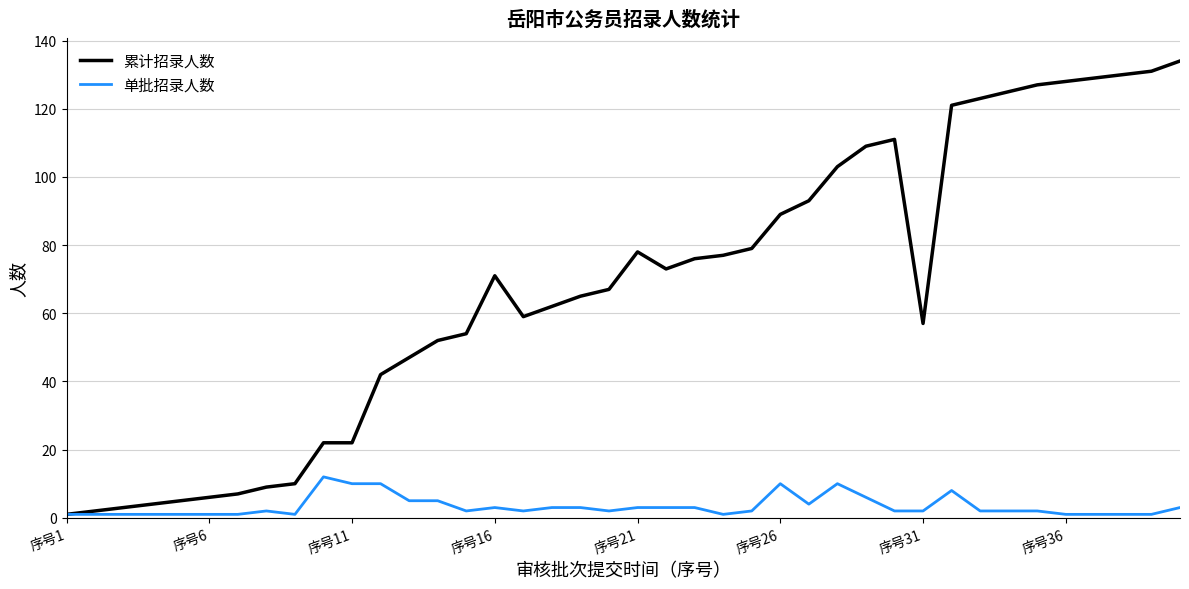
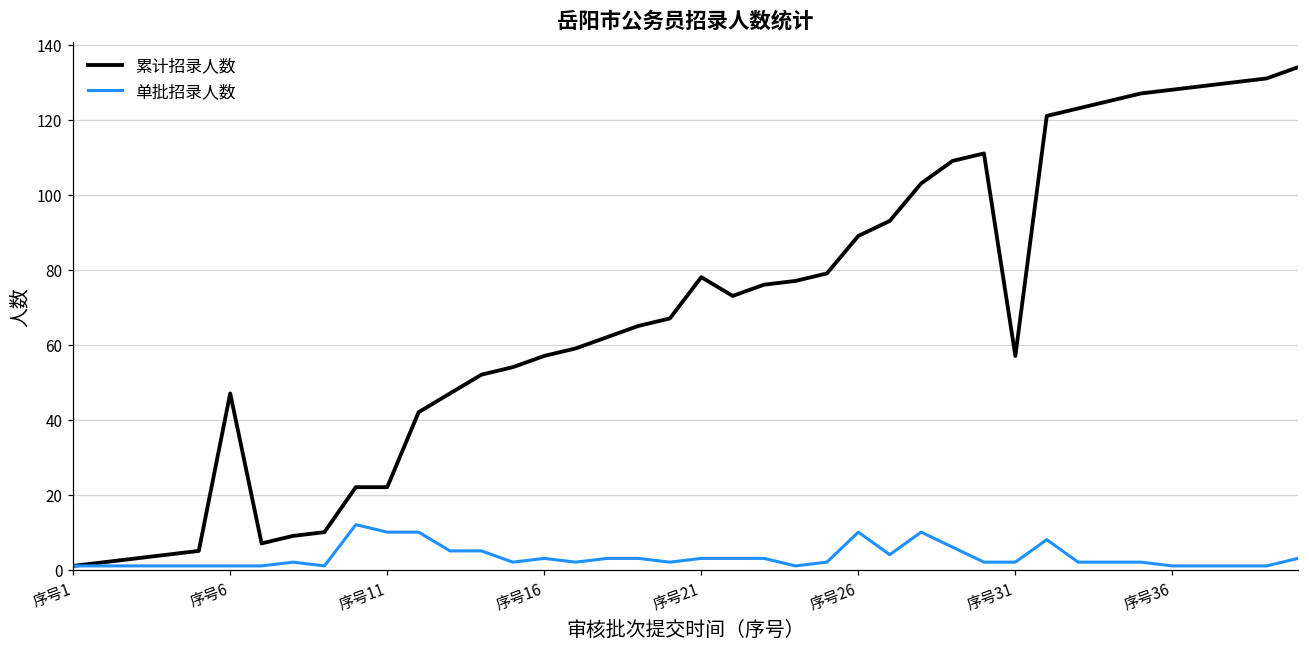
累计招录人数, 序号6: 6 -> 47
累计招录人数, 序号16: 71 -> 57
